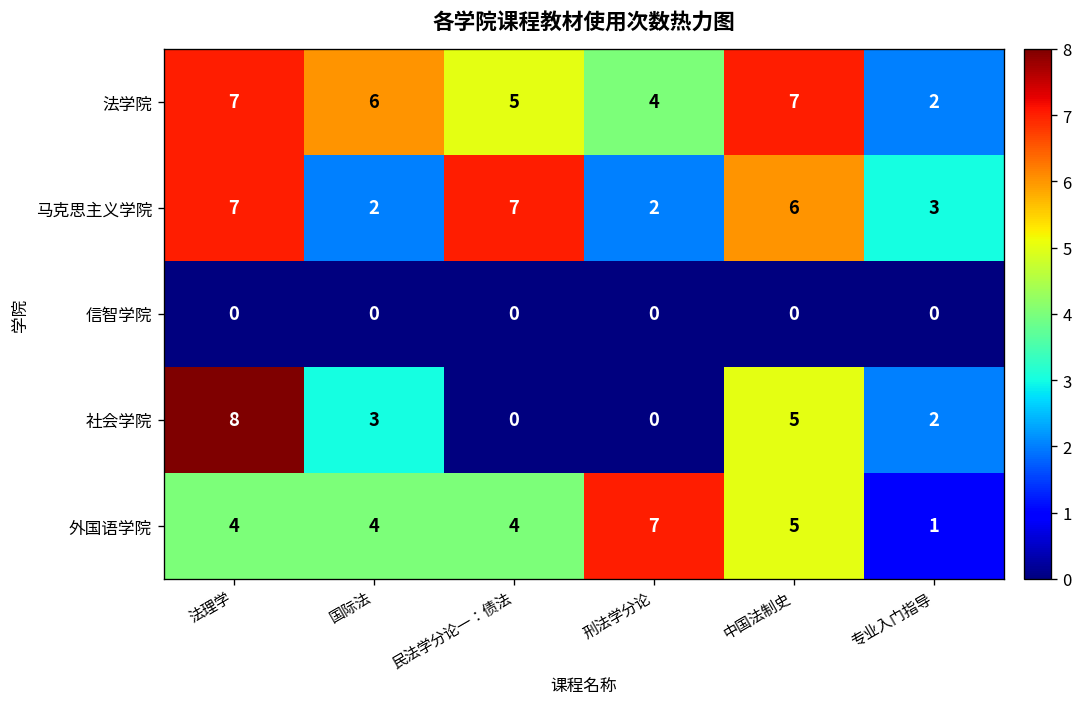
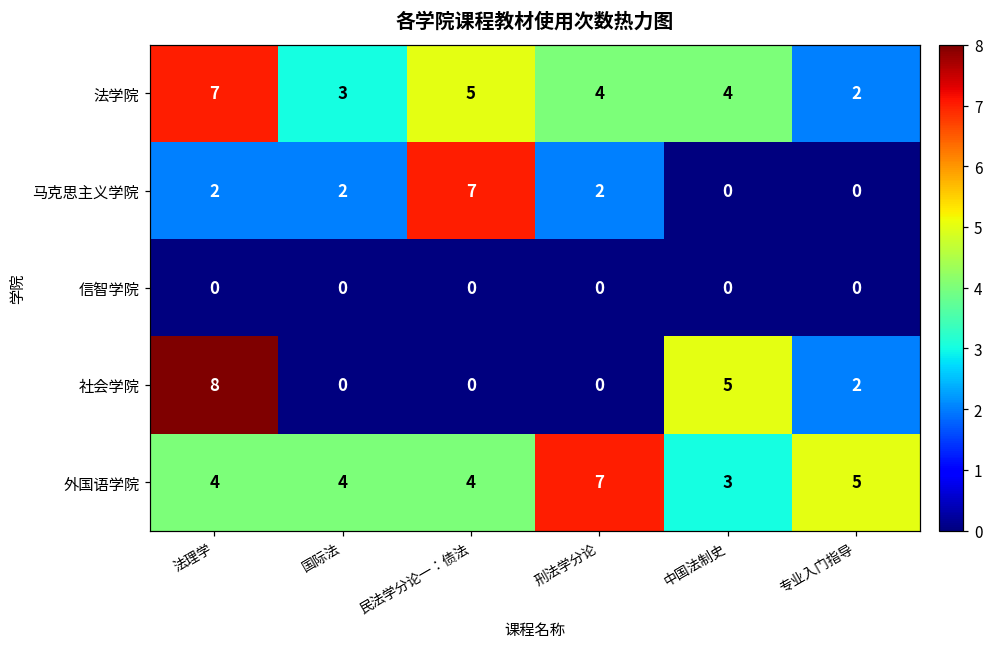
法学院, 国际法: 6 -> 3
法学院, 中国法制史: 7 -> 4
马克思主义学院, 法理学: 7 -> 2
马克思主义学院, 中国法制史: 6 -> 0
马克思主义学院, 专业入门指导: 3 -> 0
社会学院, 国际法: 3 -> 0
外国语学院, 中国法制史: 5 -> 3
外国语学院, 专业入门指导: 1 -> 5
